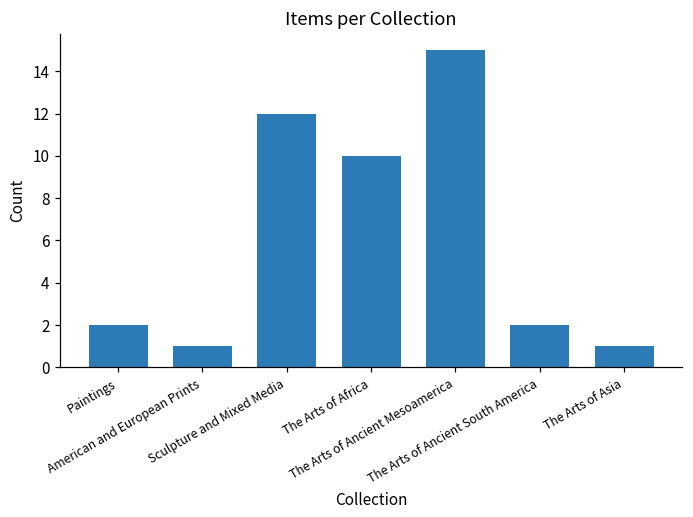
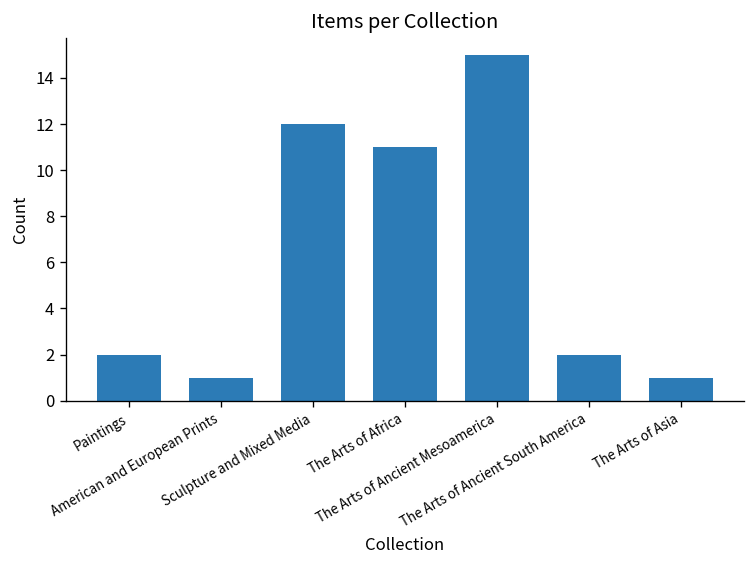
The Arts of Africa: 10 -> 11
